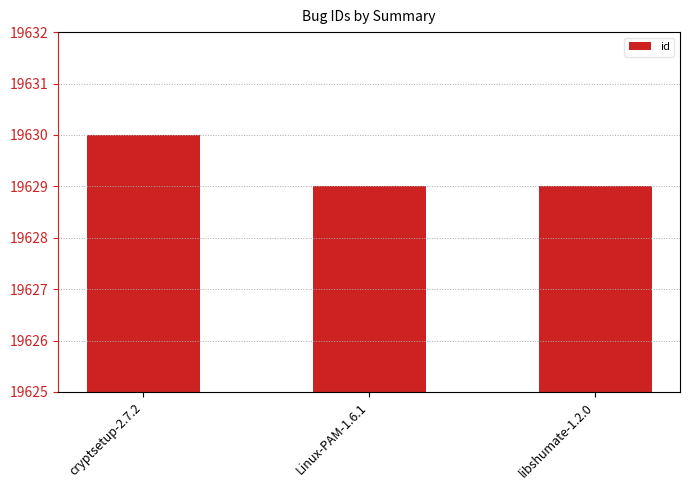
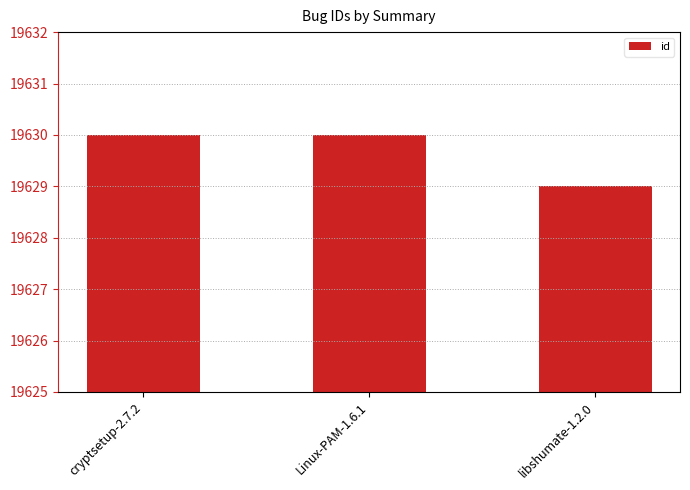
Linux-PAM-1.6.1: 19629 -> 19630
